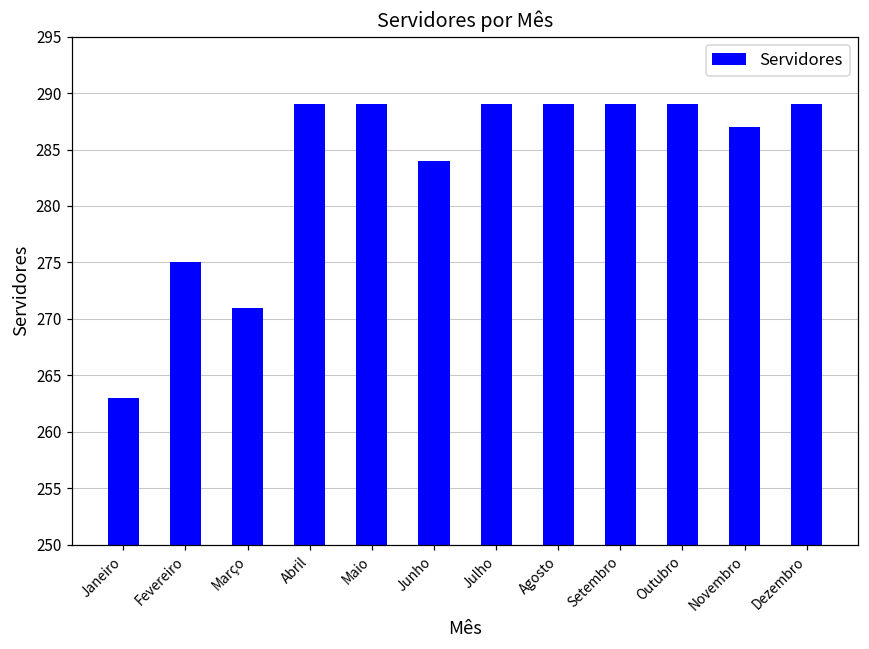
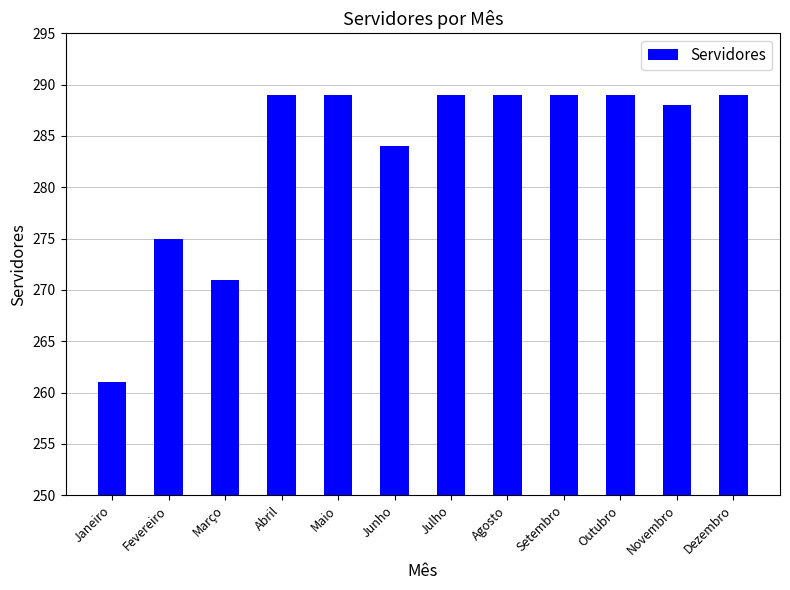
Janeiro: 263 -> 261
Novembro: 287 -> 288
